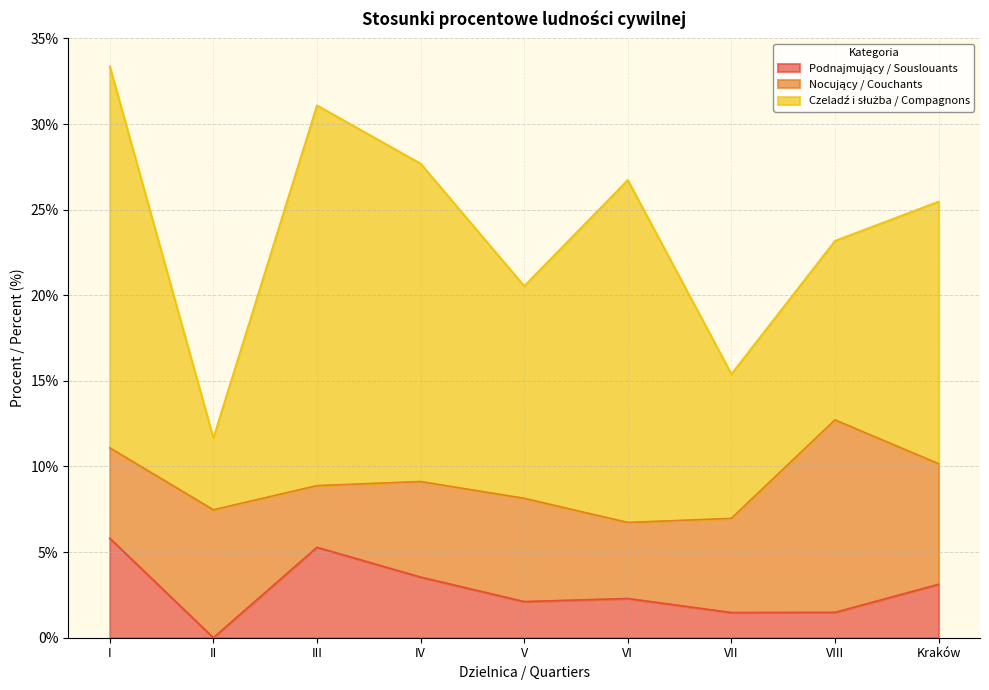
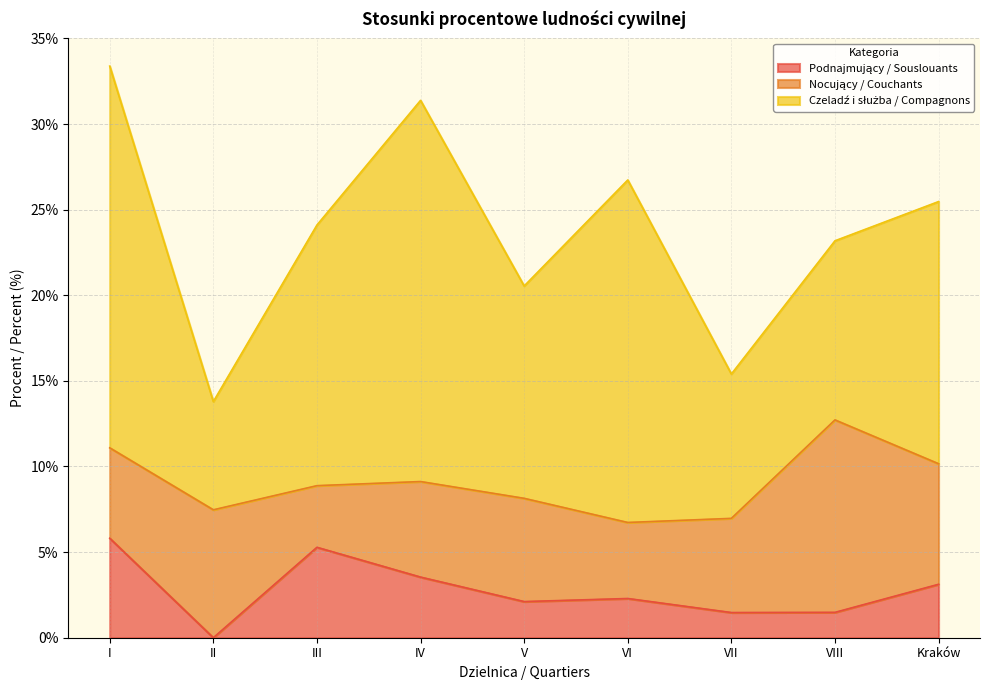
Czeladź i służba / Compagnons, II: 4.2% -> 6.3%
Czeladź i służba / Compagnons, III: 22.2% -> 15.2%
Czeladź i służba / Compagnons, IV: 18.6% -> 22.3%
